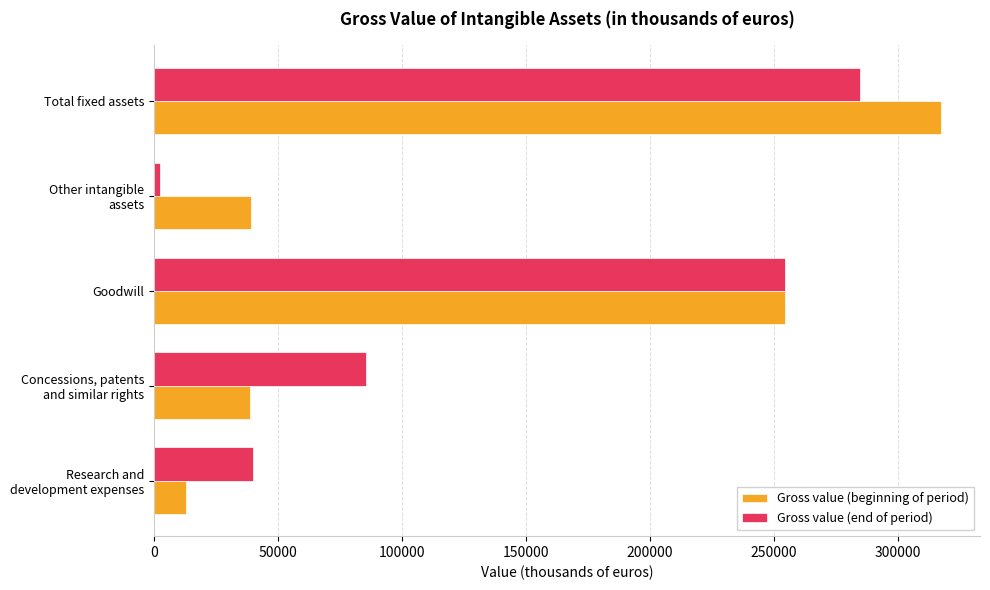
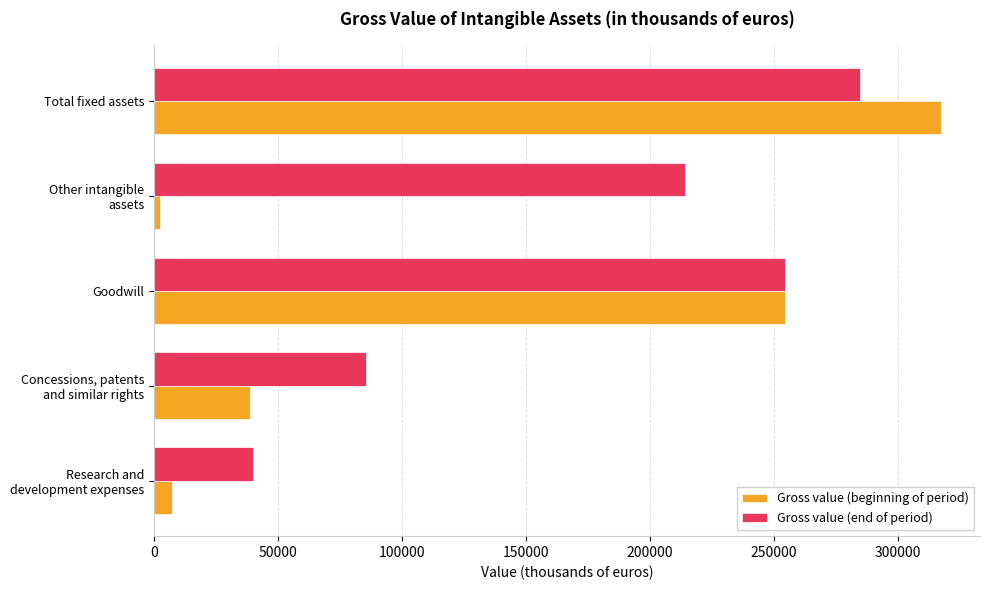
Gross value (end of period), Other intangible assets: 2000 -> 214000
Gross value (beginning of period), Other intangible assets: 39000 -> 2000
Gross value (beginning of period), Research and development expenses: 13000 -> 7000
